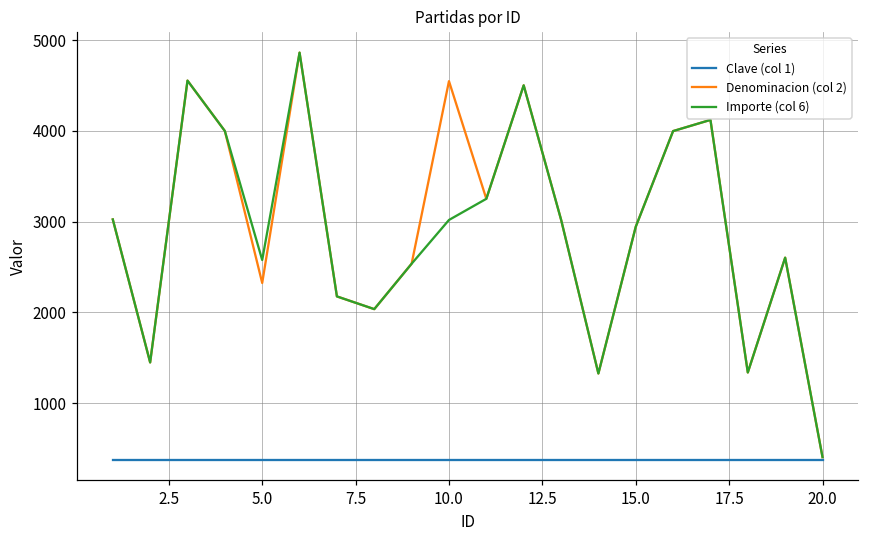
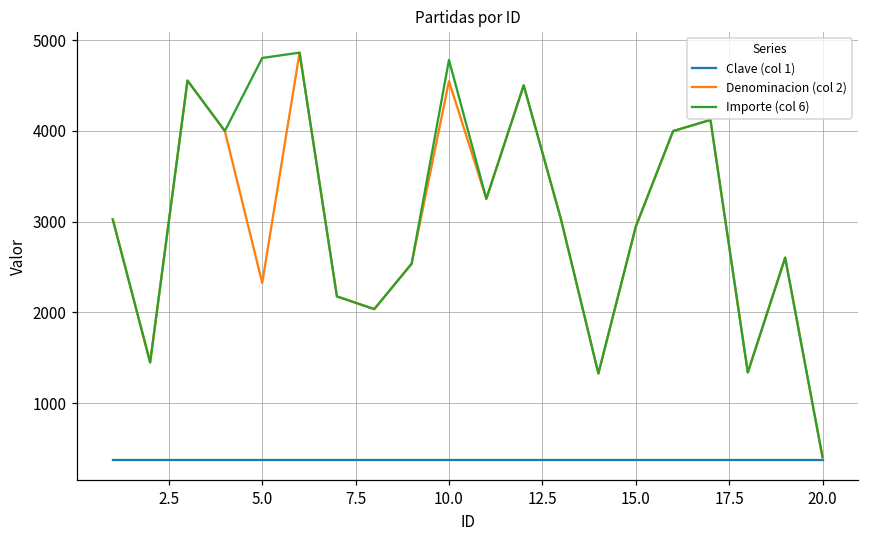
Importe (col 6), 5.0: 2600 -> 4800
Importe (col 6), 10.0: 3000 -> 4800
